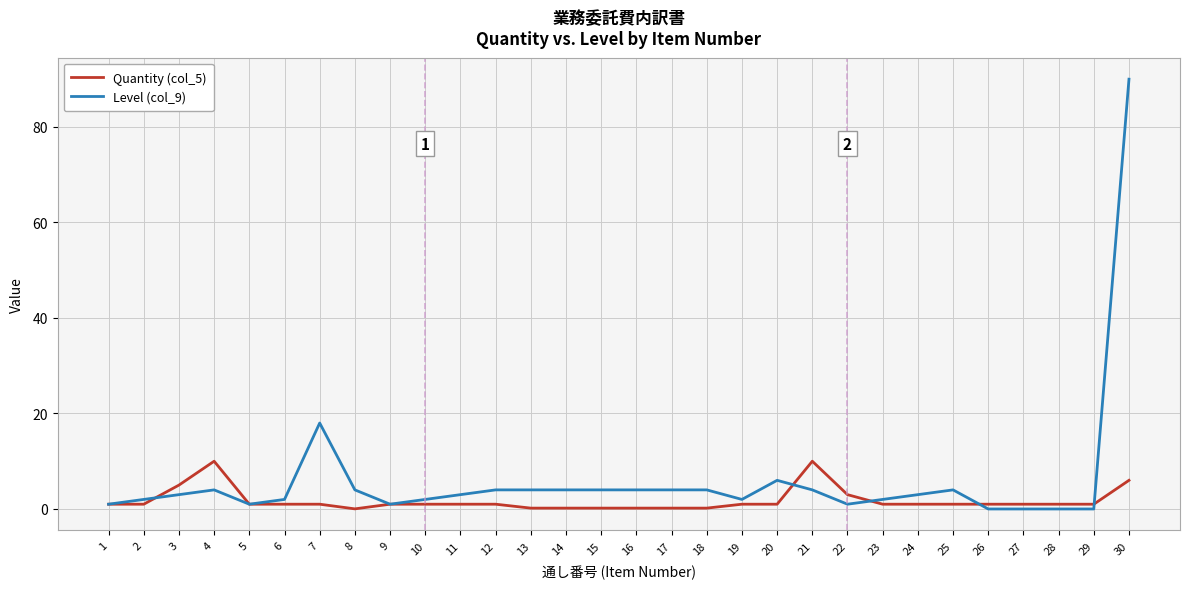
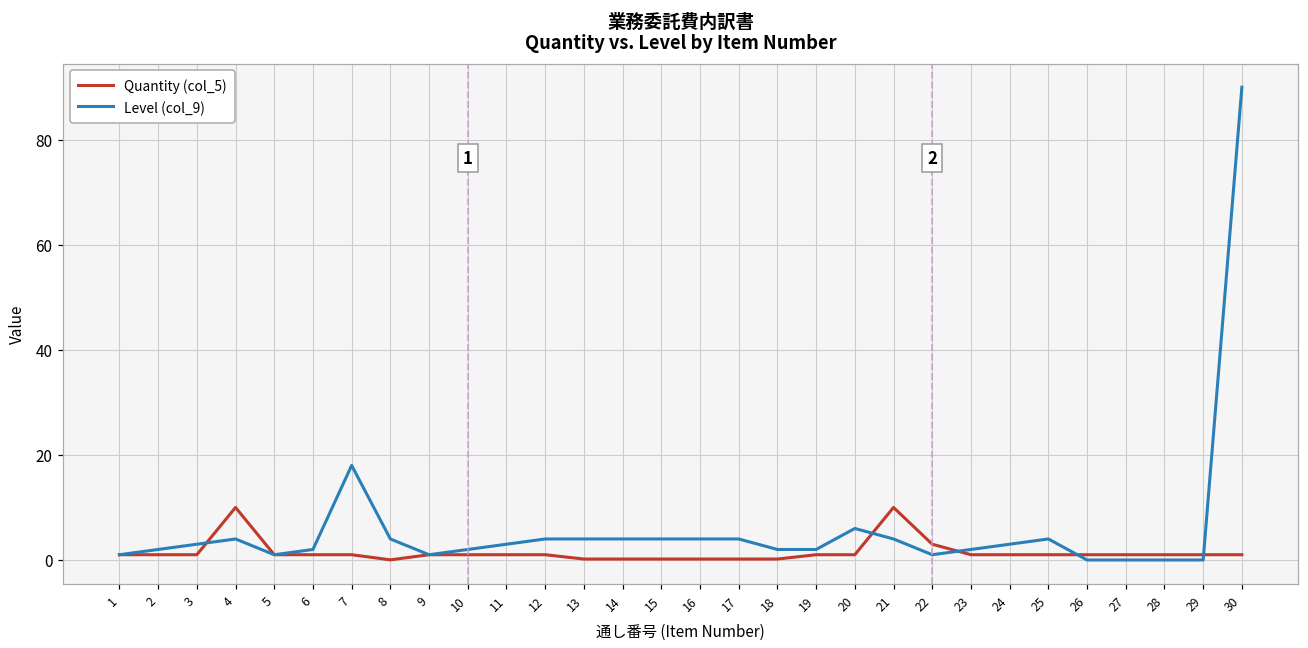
Quantity (col_5), 3: 5 -> 1
Level (col_9), 18: 4 -> 2
Quantity (col_5), 30: 6 -> 1
